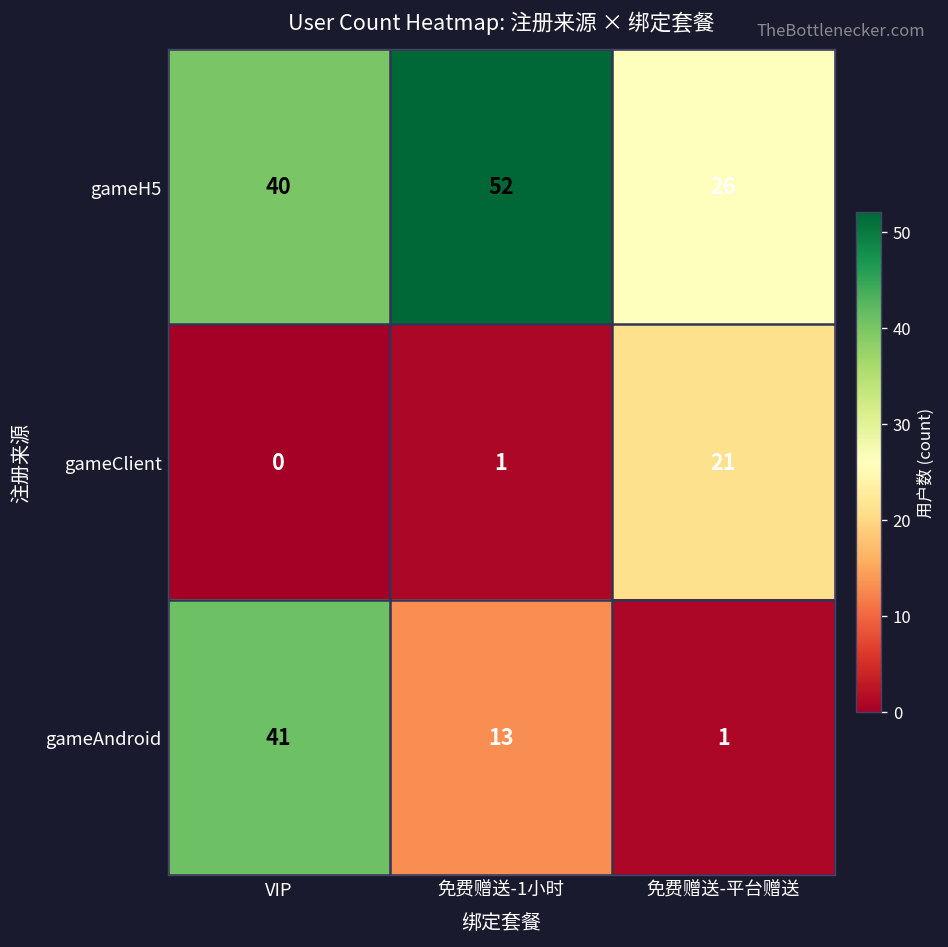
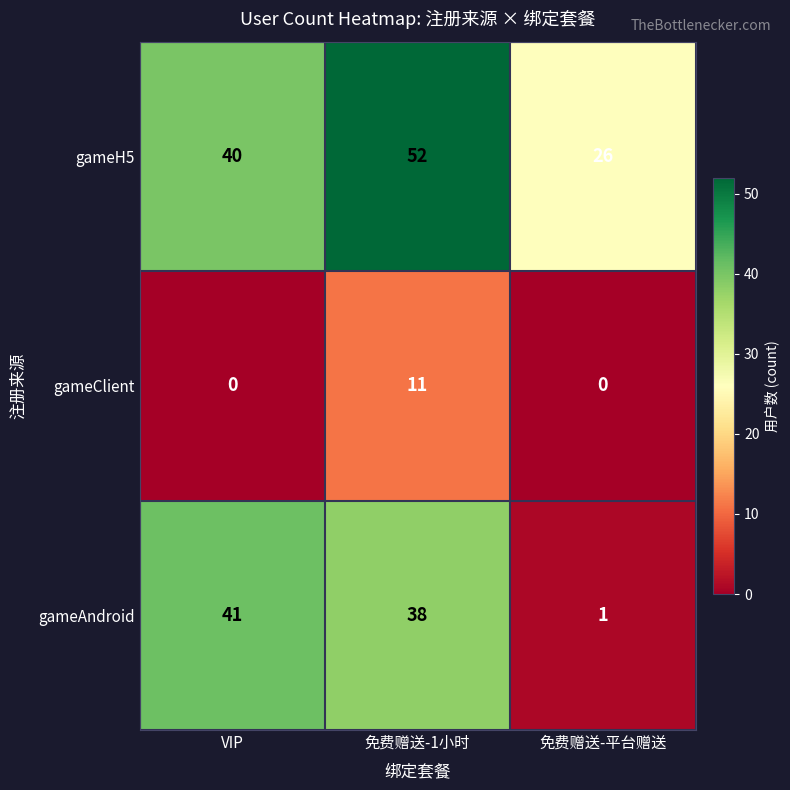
gameClient, 免费赠送-1小时: 1 -> 11
gameClient, 免费赠送-平台赠送: 21 -> 0
gameAndroid, 免费赠送-1小时: 13 -> 38
